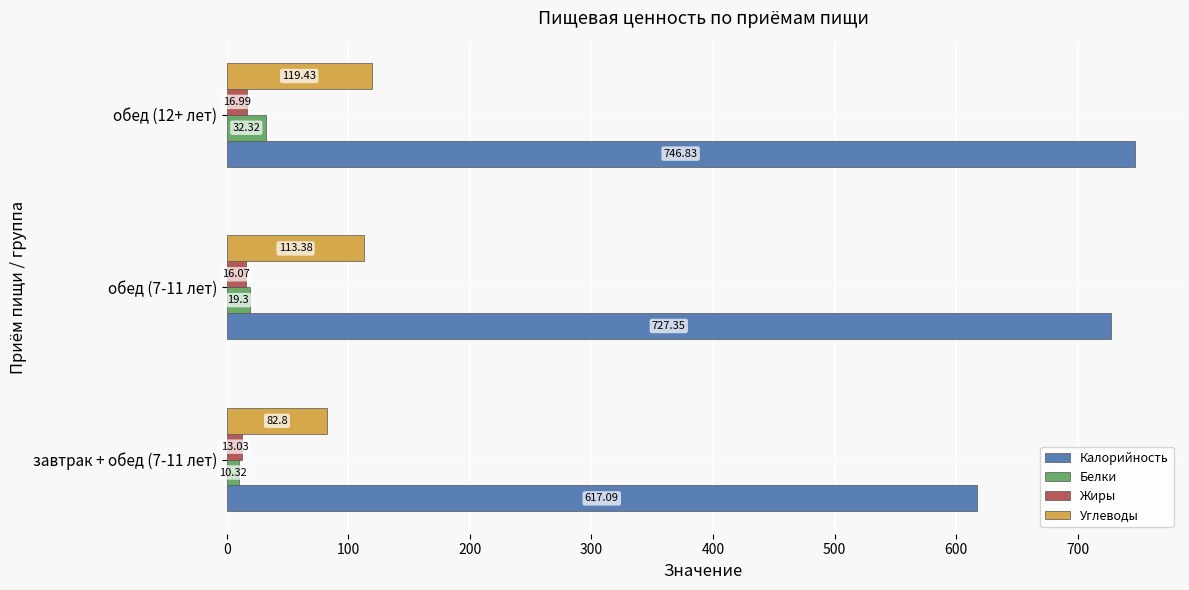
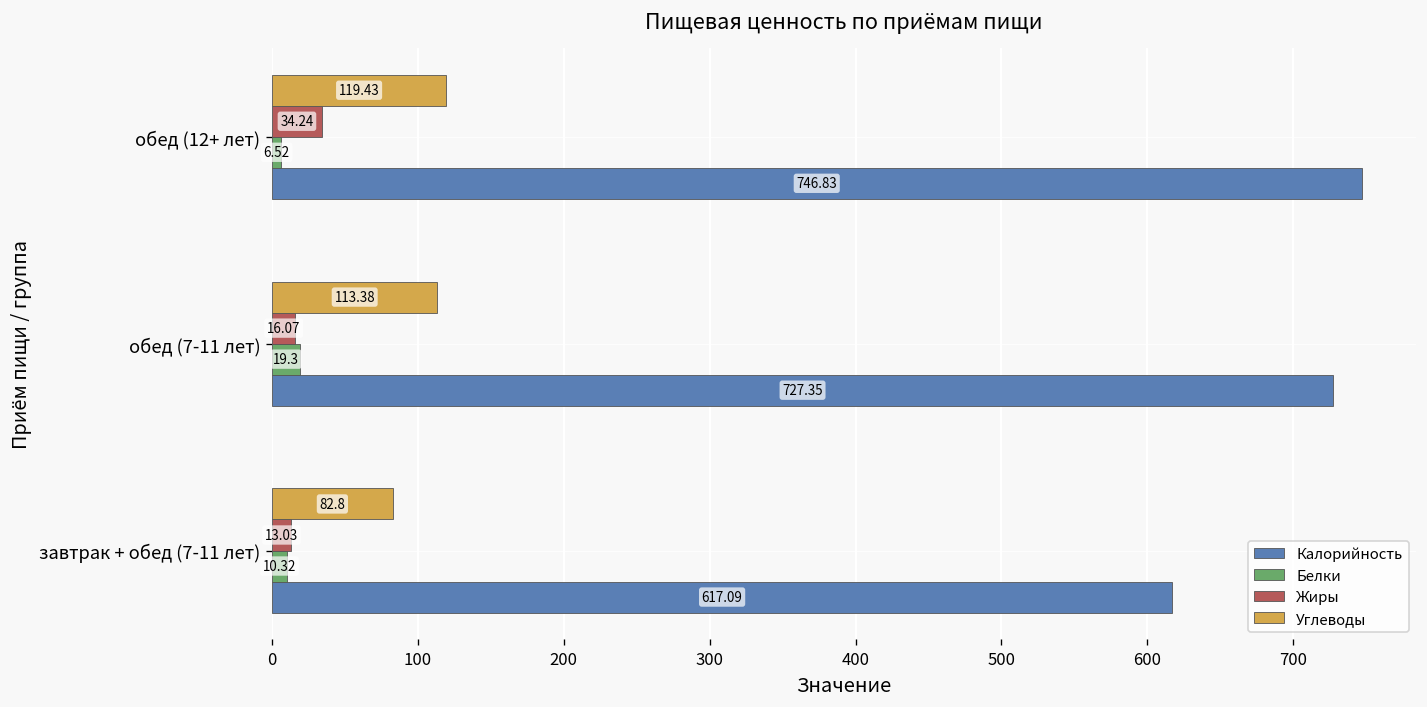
Жиры, обед (12+ лет): 16.99 -> 34.24
Белки, обед (12+ лет): 32.32 -> 6.52
